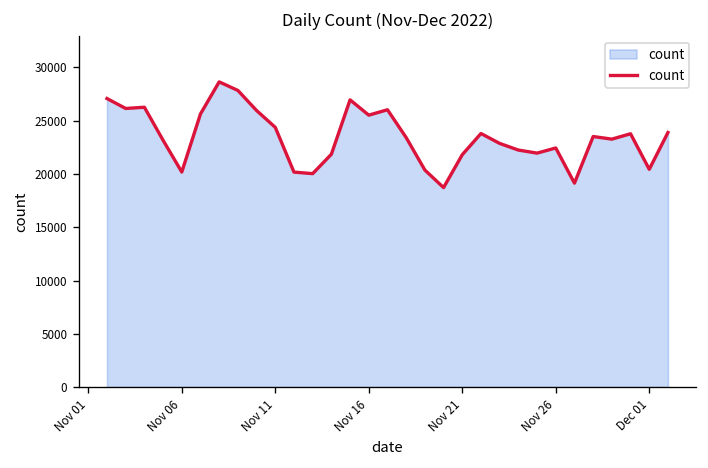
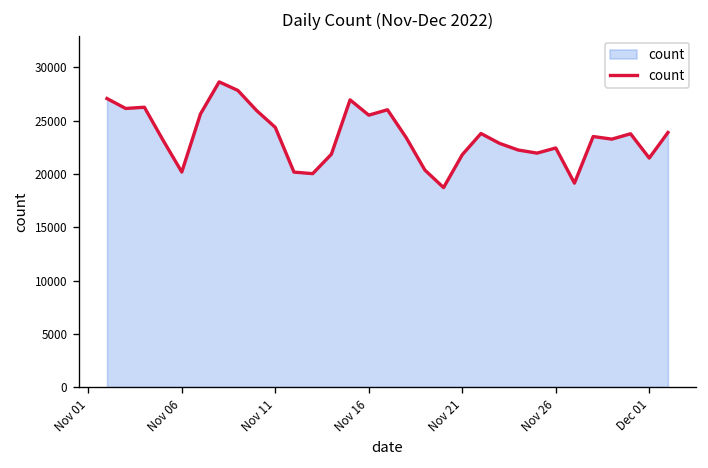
Dec 01: 20000 -> 21000
